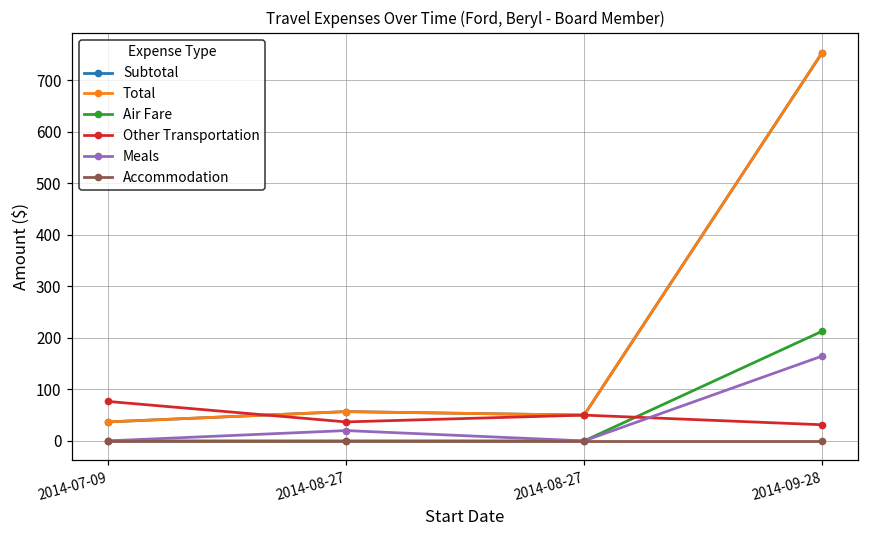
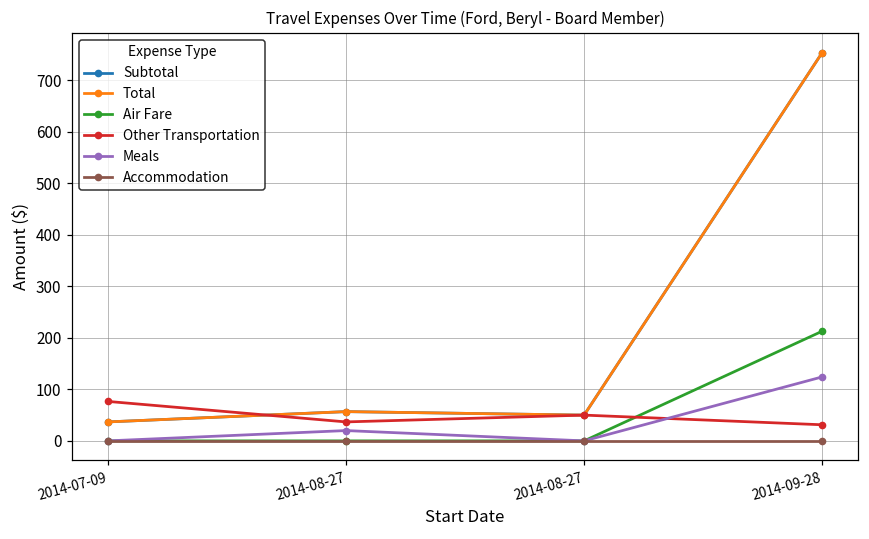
Meals, 2014-09-28: 160 -> 120
